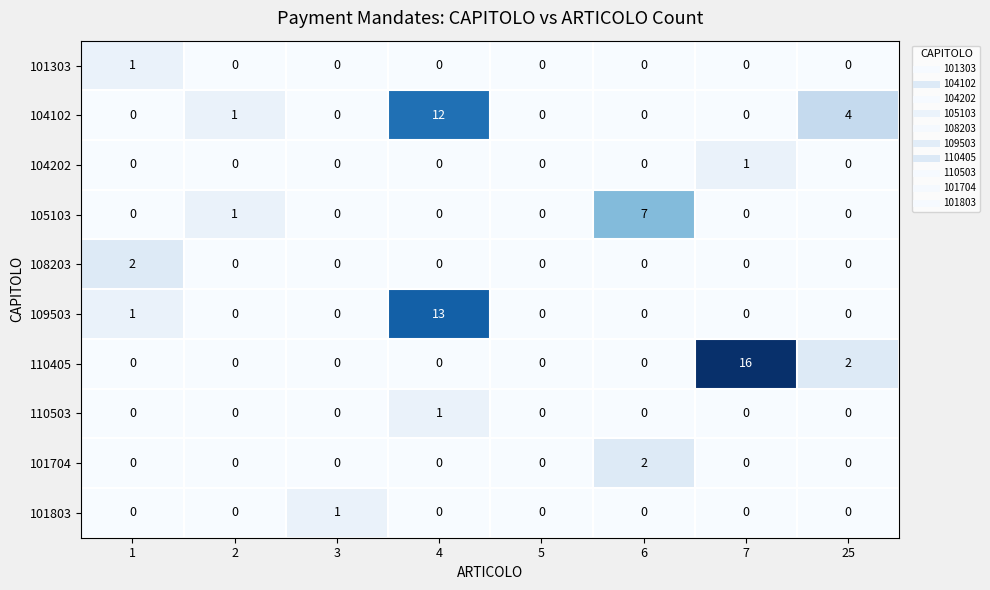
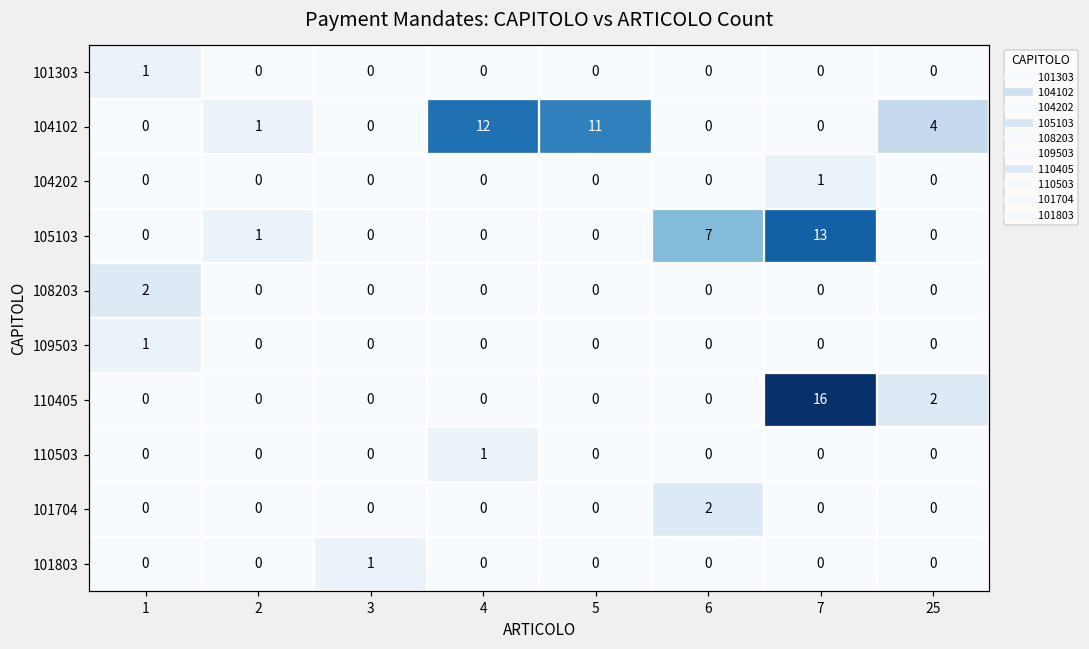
104102, 5: 0 -> 11
105103, 7: 0 -> 13
109503, 4: 13 -> 0
